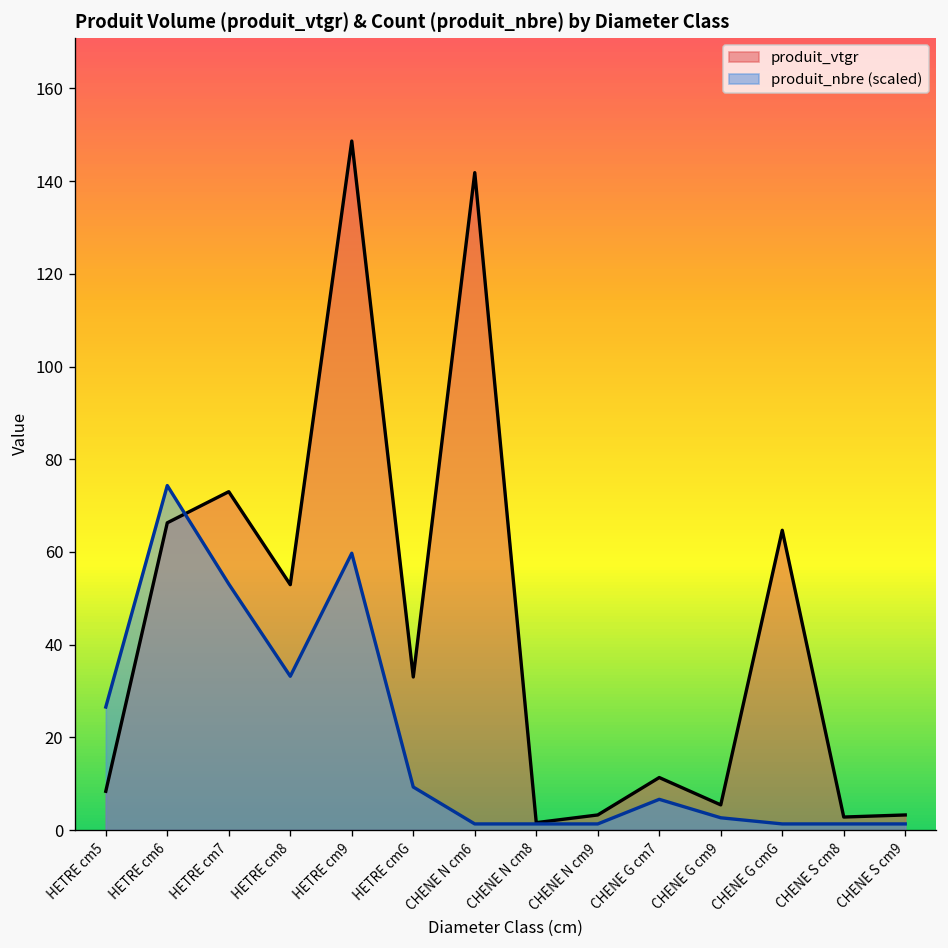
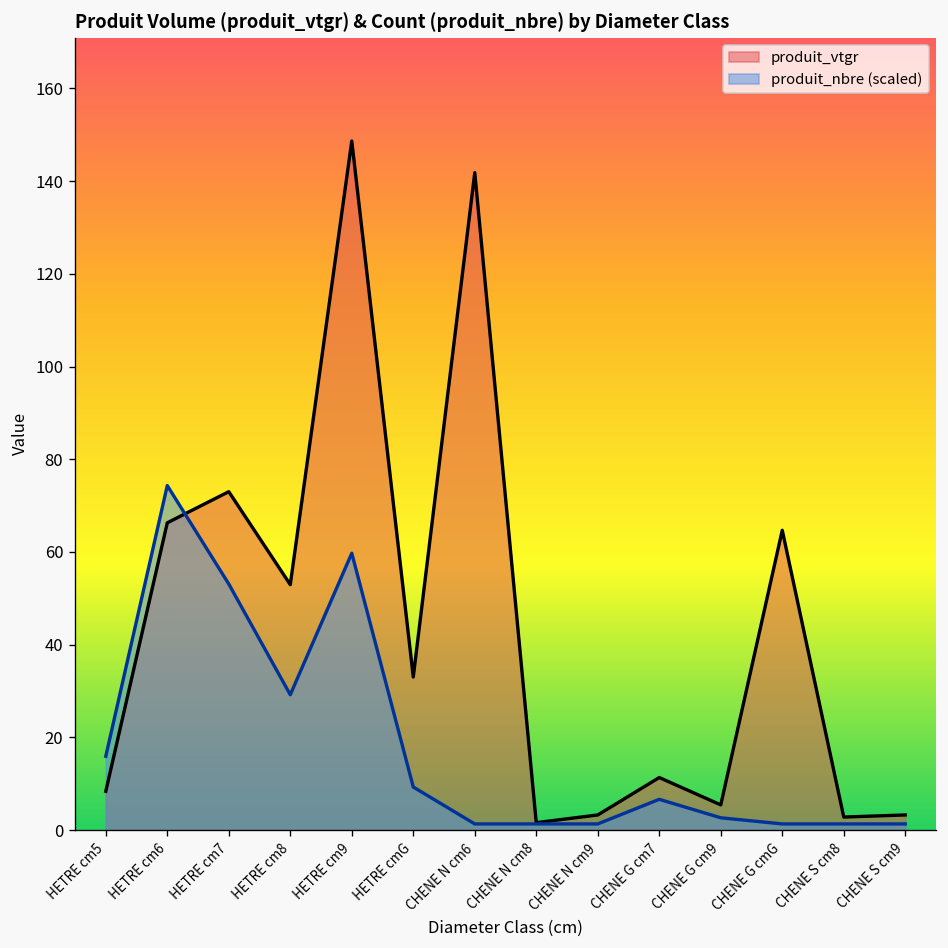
produit_nbre (scaled), HETRE cm5: 27 -> 16
produit_nbre (scaled), HETRE cm8: 33 -> 29
